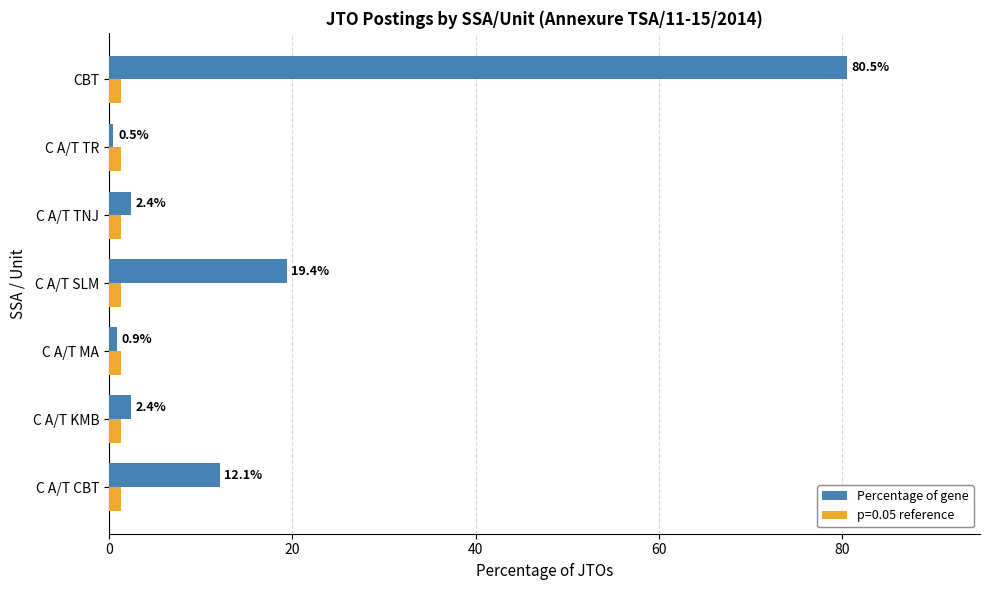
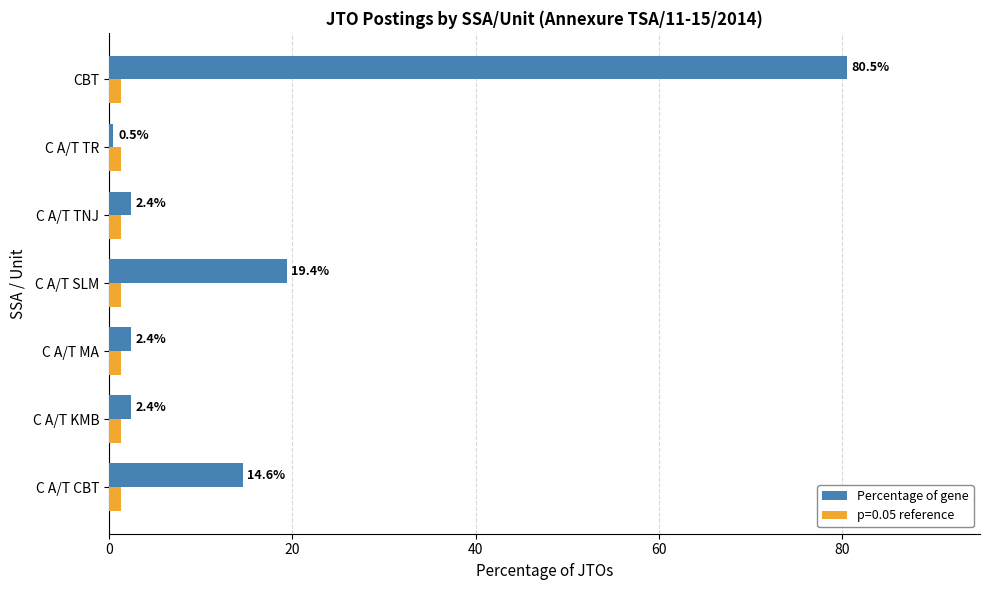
Percentage of gene, C A/T MA: 0.9% -> 2.4%
Percentage of gene, C A/T CBT: 12.1% -> 14.6%
